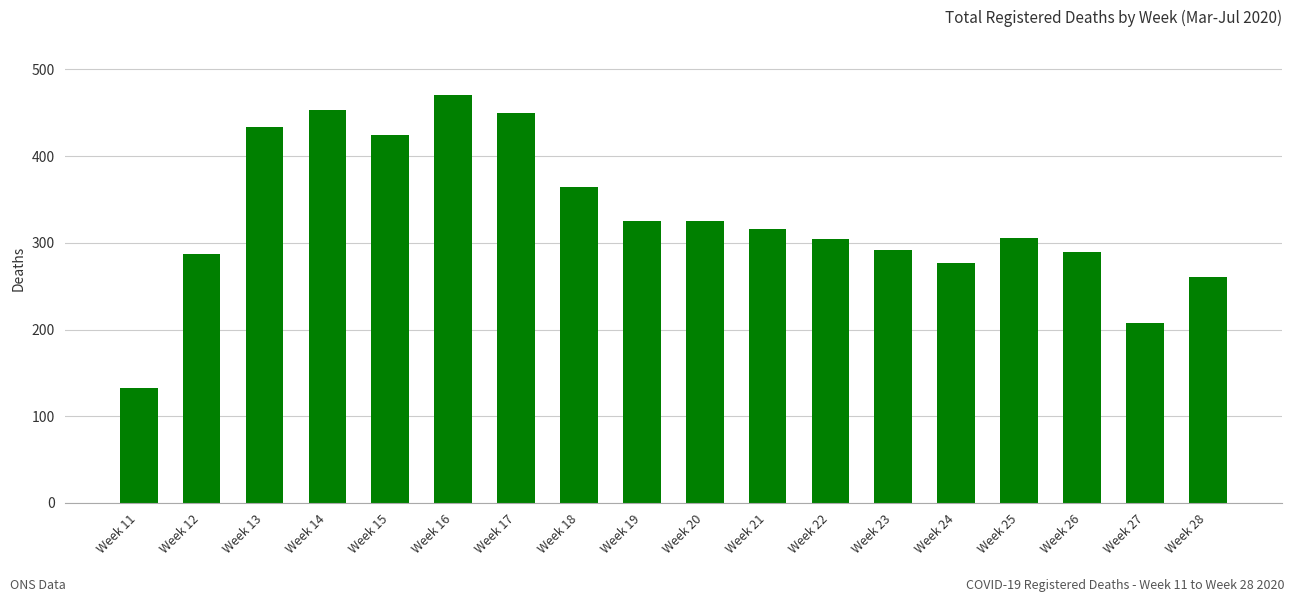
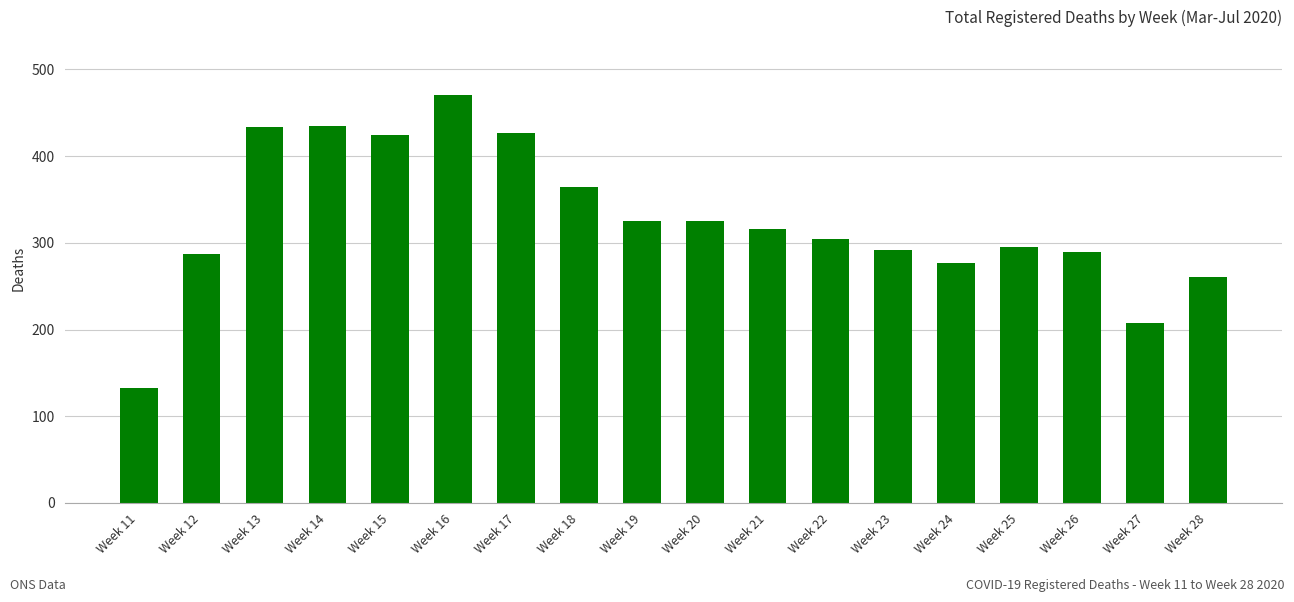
Week 14: 450 -> 440
Week 17: 450 -> 430
Week 25: 310 -> 300
